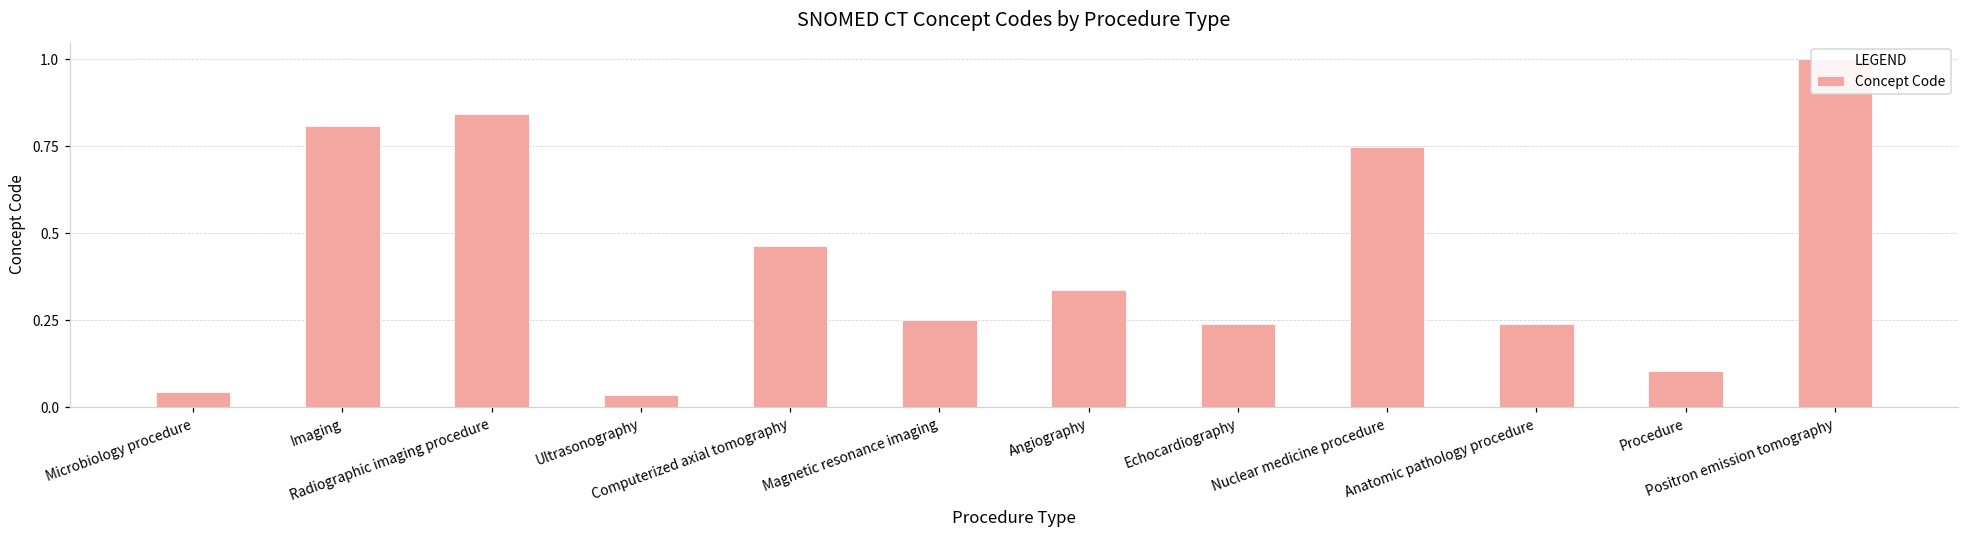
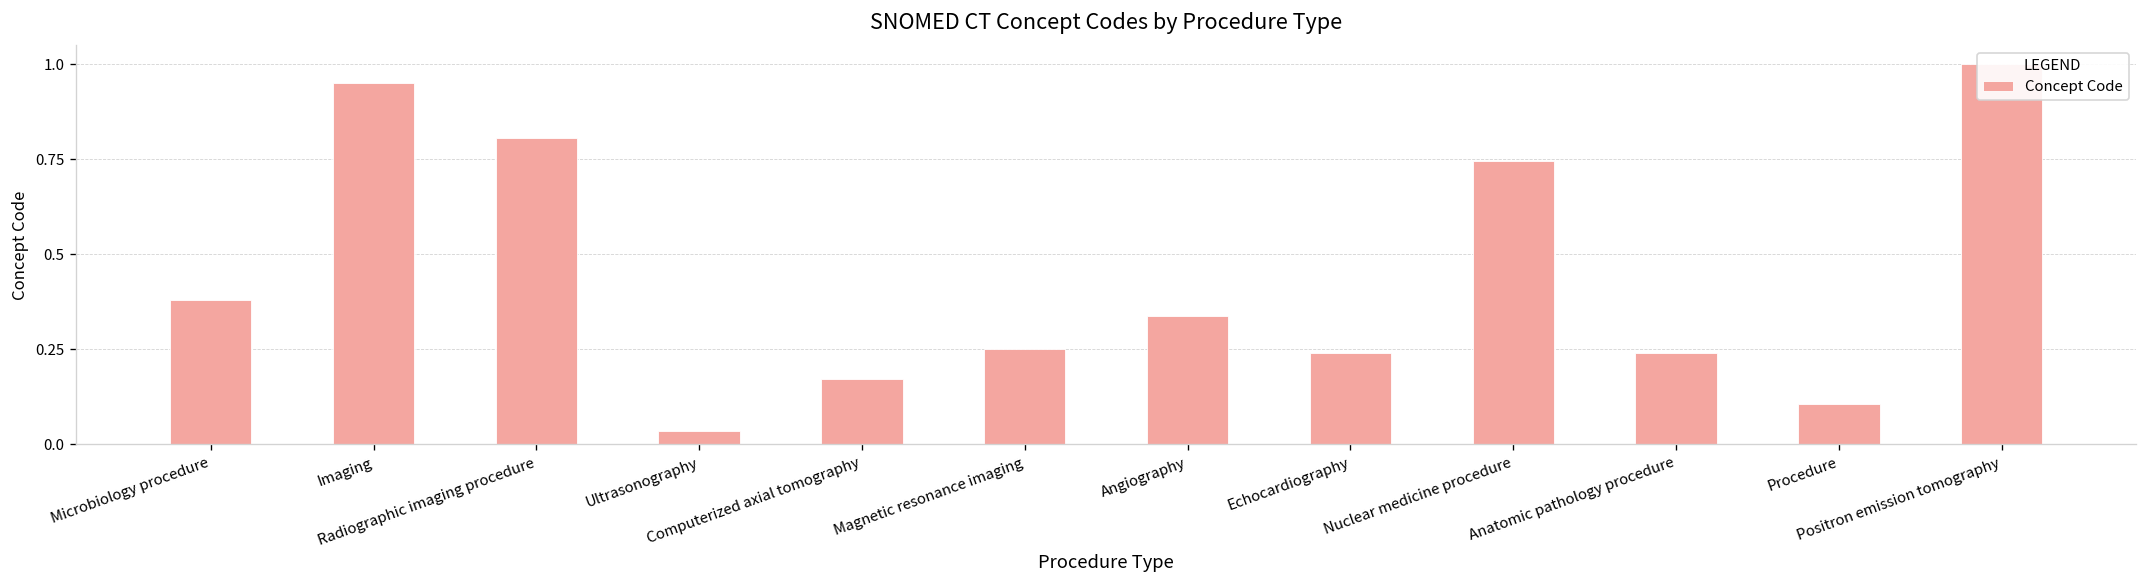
Microbiology procedure: 0.04 -> 0.38
Imaging: 0.81 -> 0.95
Radiographic imaging procedure: 0.84 -> 0.81
Computerized axial tomography: 0.46 -> 0.17
